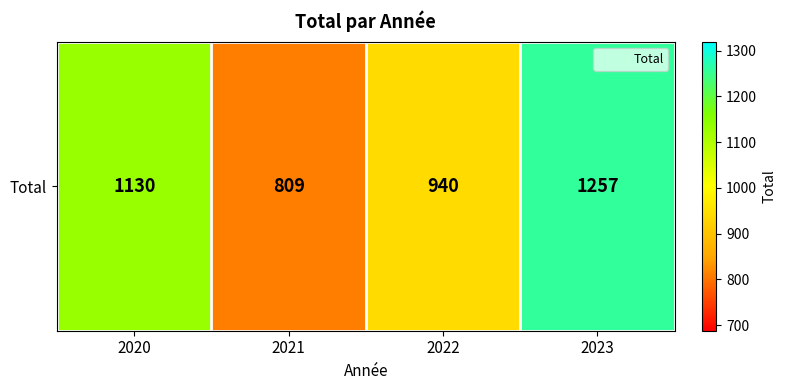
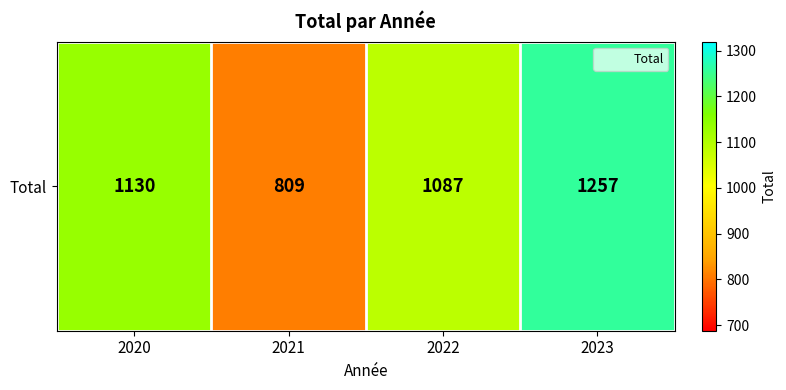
Total, 2022: 940 -> 1087
